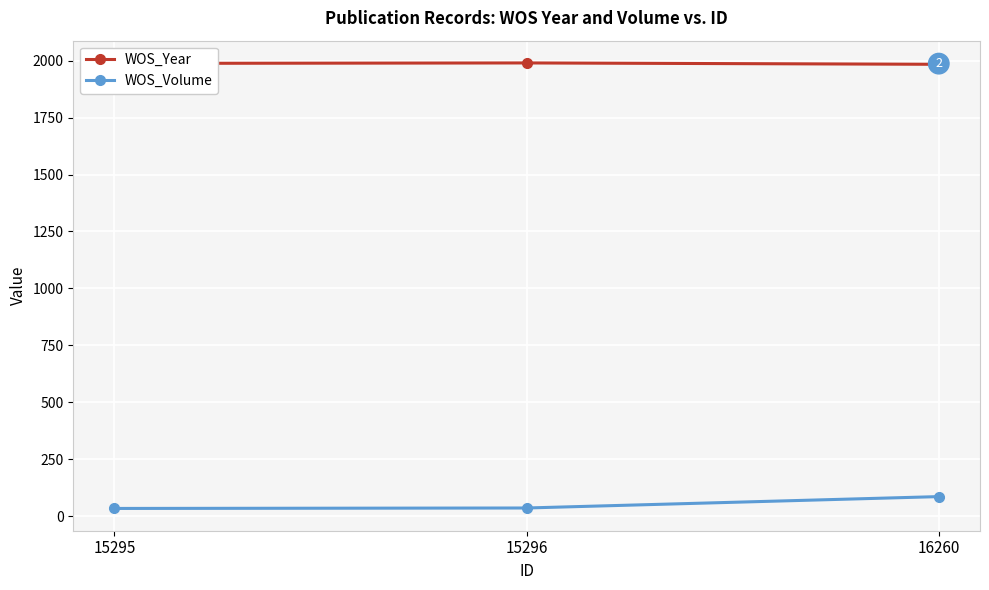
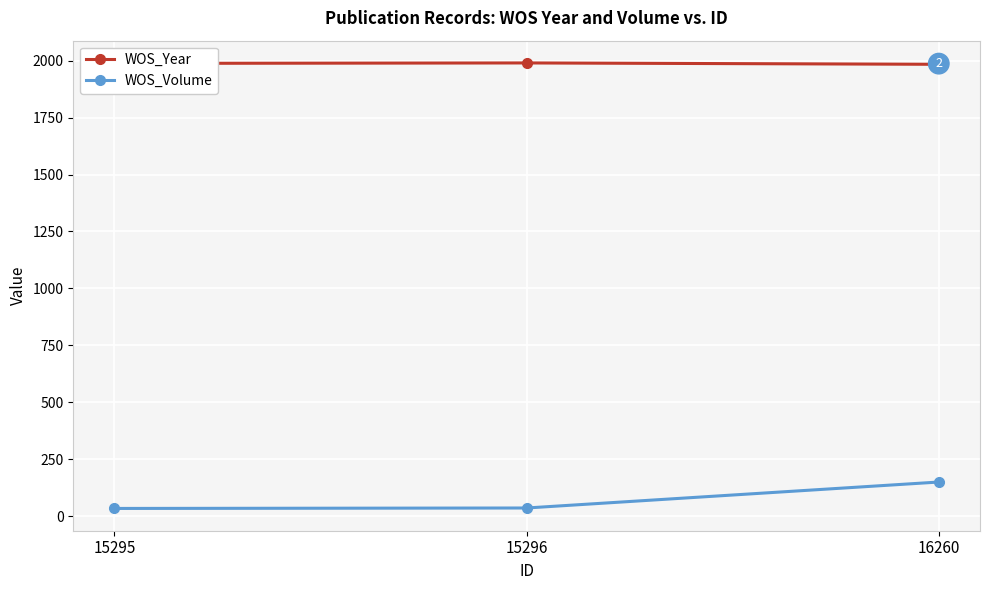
WOS_Volume, 16260: 90 -> 150
